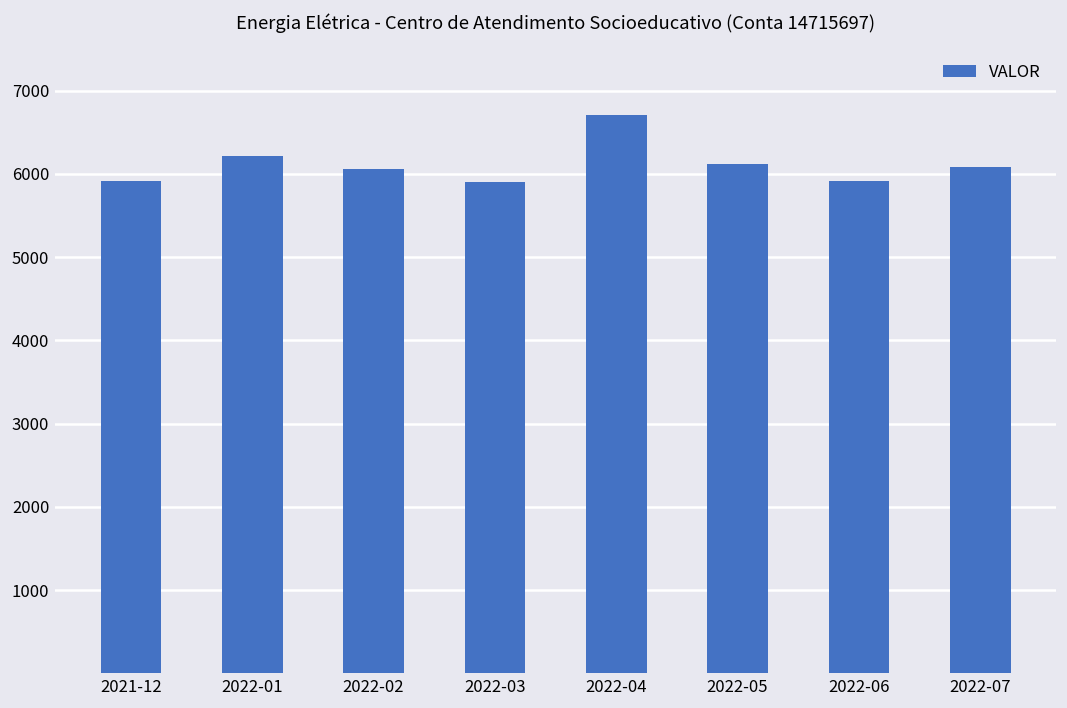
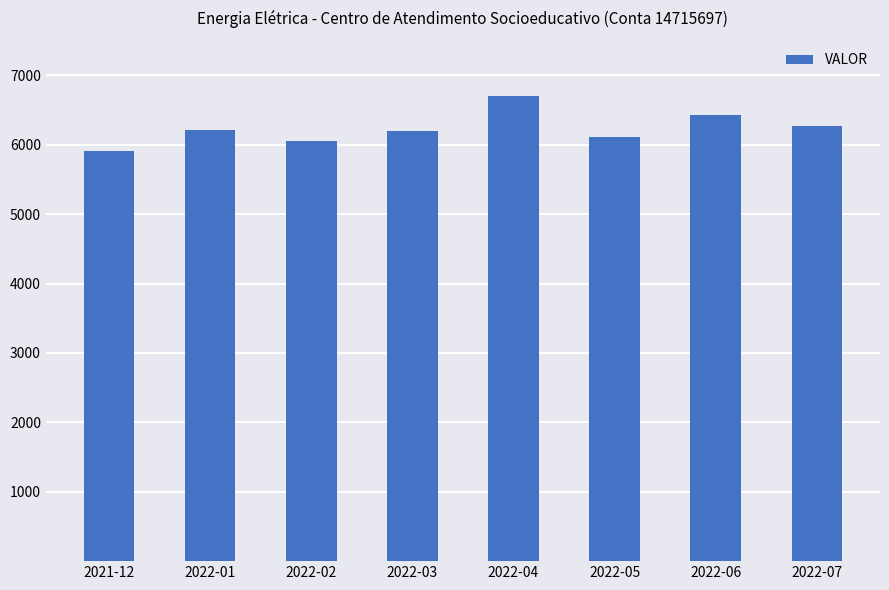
2022-03: 5900 -> 6200
2022-06: 5900 -> 6400
2022-07: 6100 -> 6300
